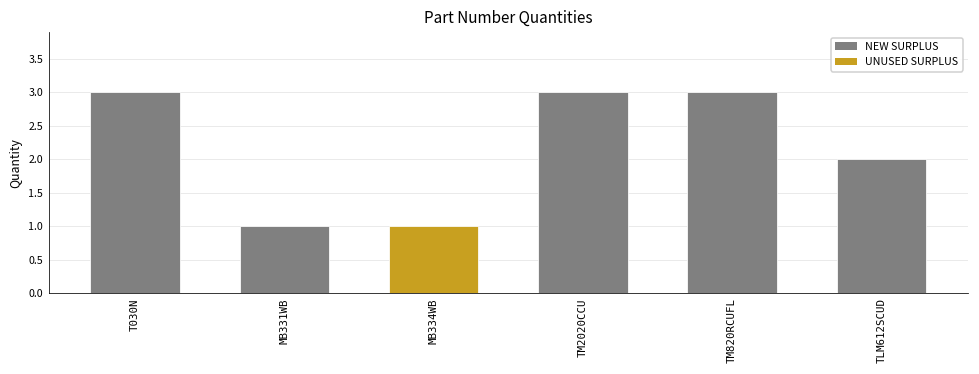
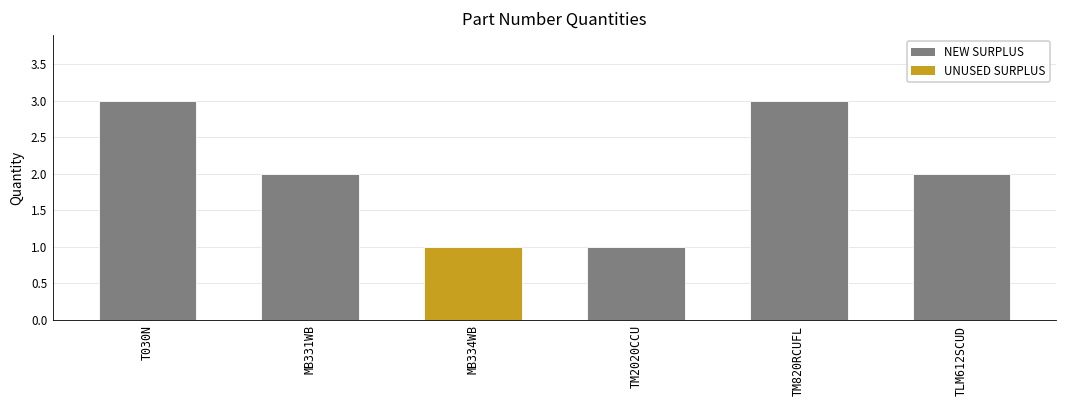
MB331WB: 1 -> 2
TM2020CCU: 3 -> 1
